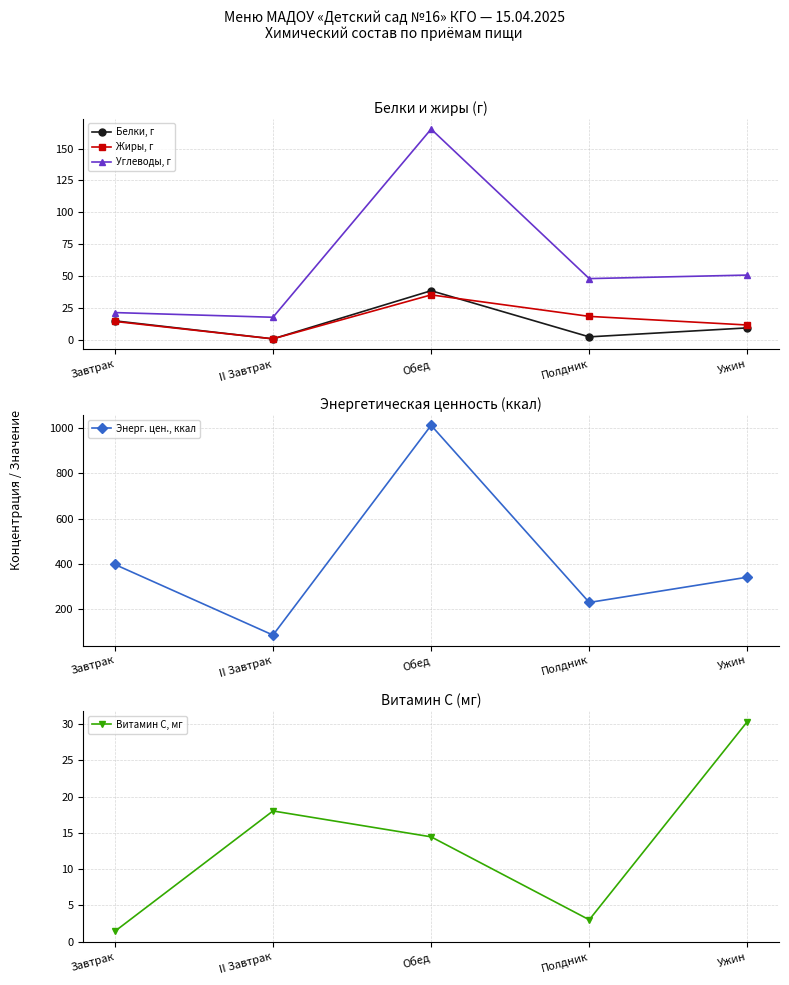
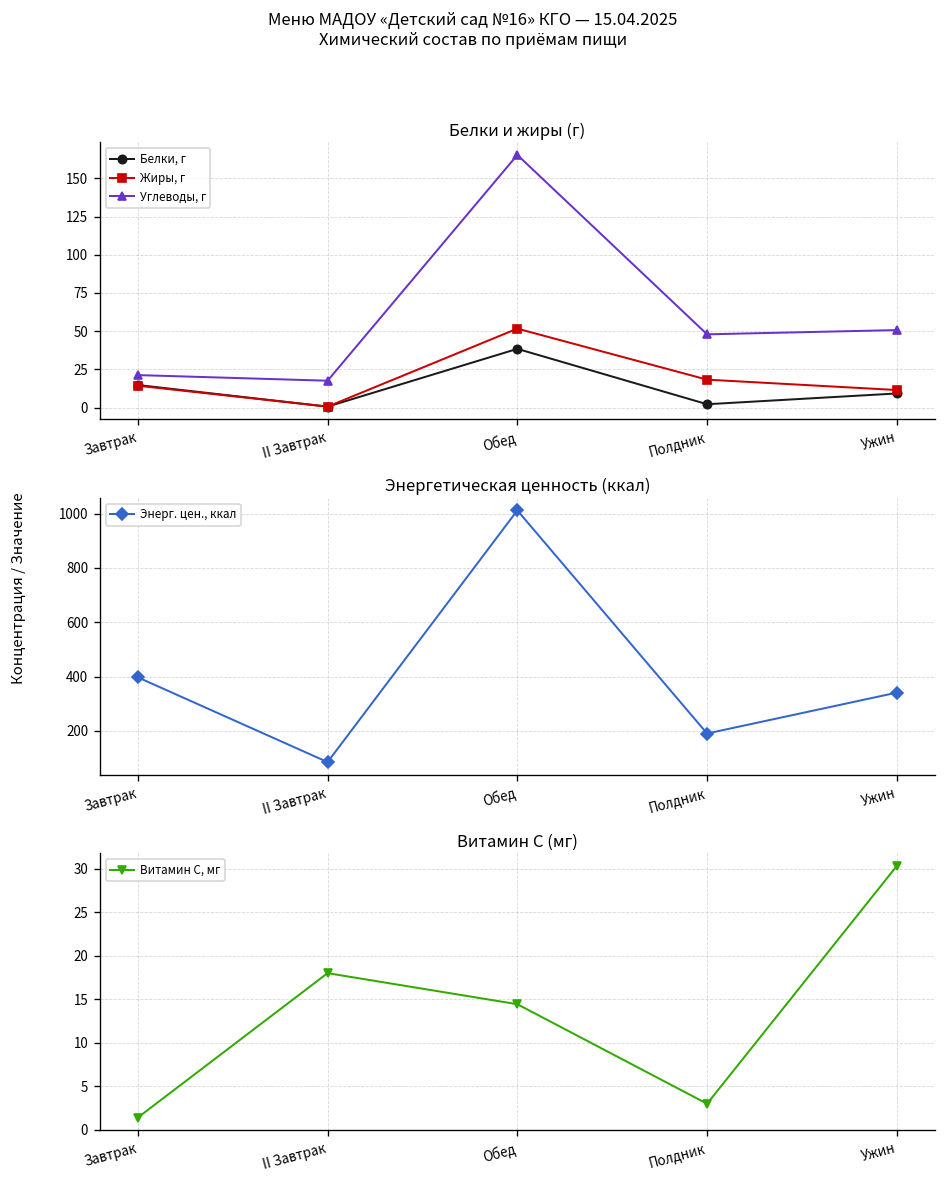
Белки и жиры (г), Жиры, г, Обед: 35 -> 52
Энергетическая ценность (ккал), Полдник: 230 -> 190
